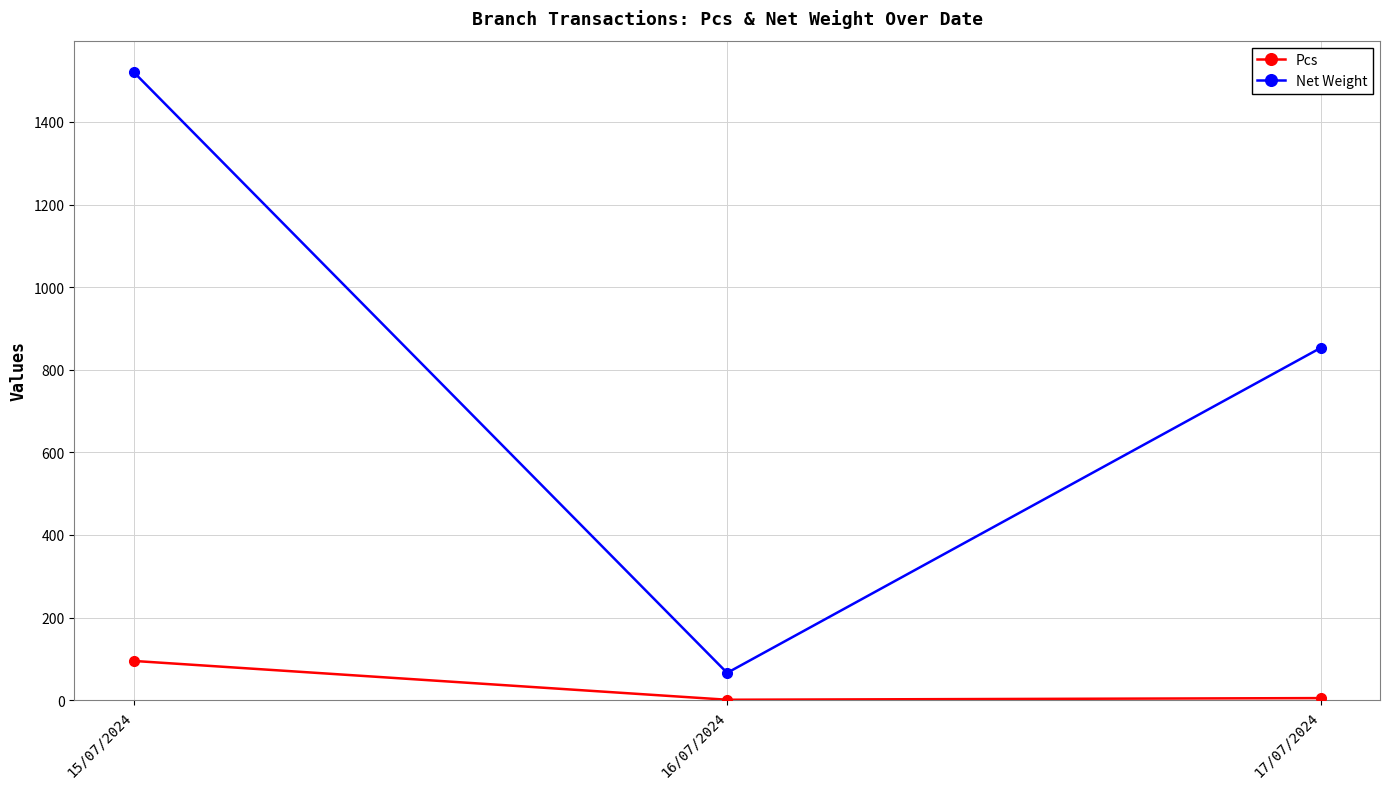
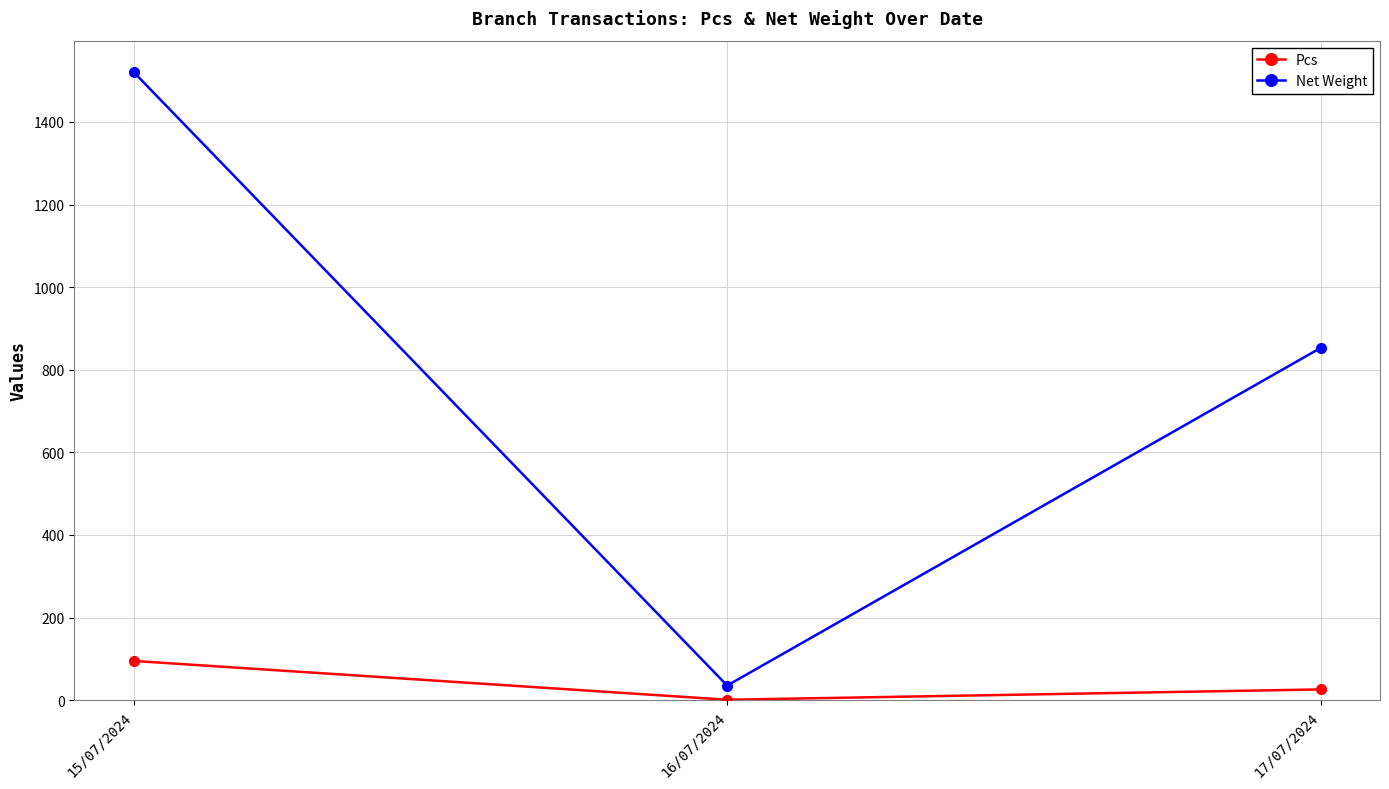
Net Weight, 16/07/2024: 70 -> 40
Pcs, 17/07/2024: 10 -> 30
